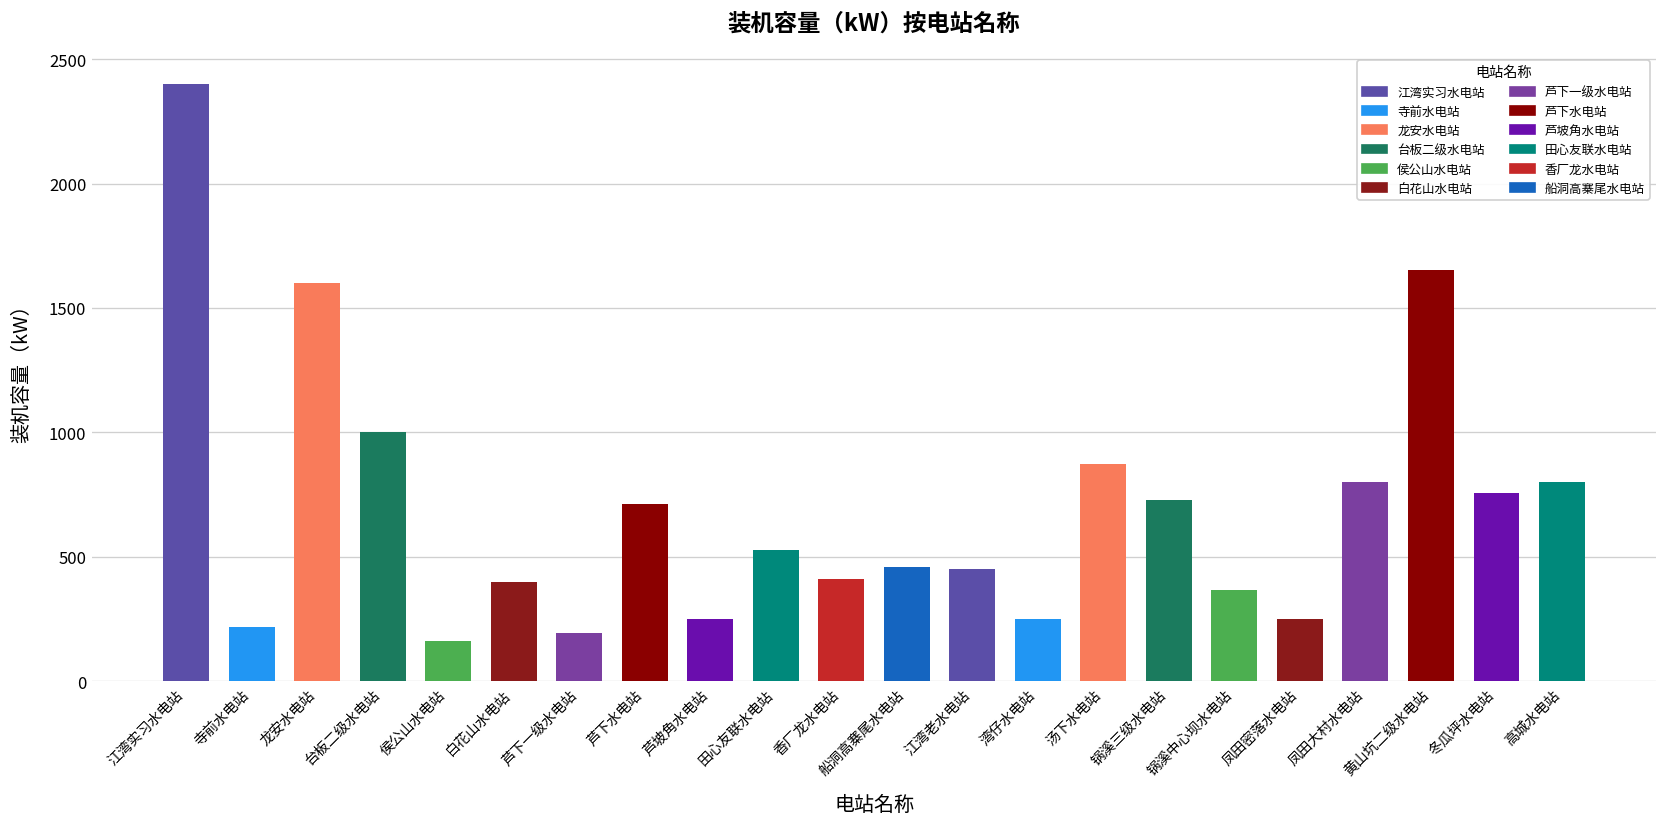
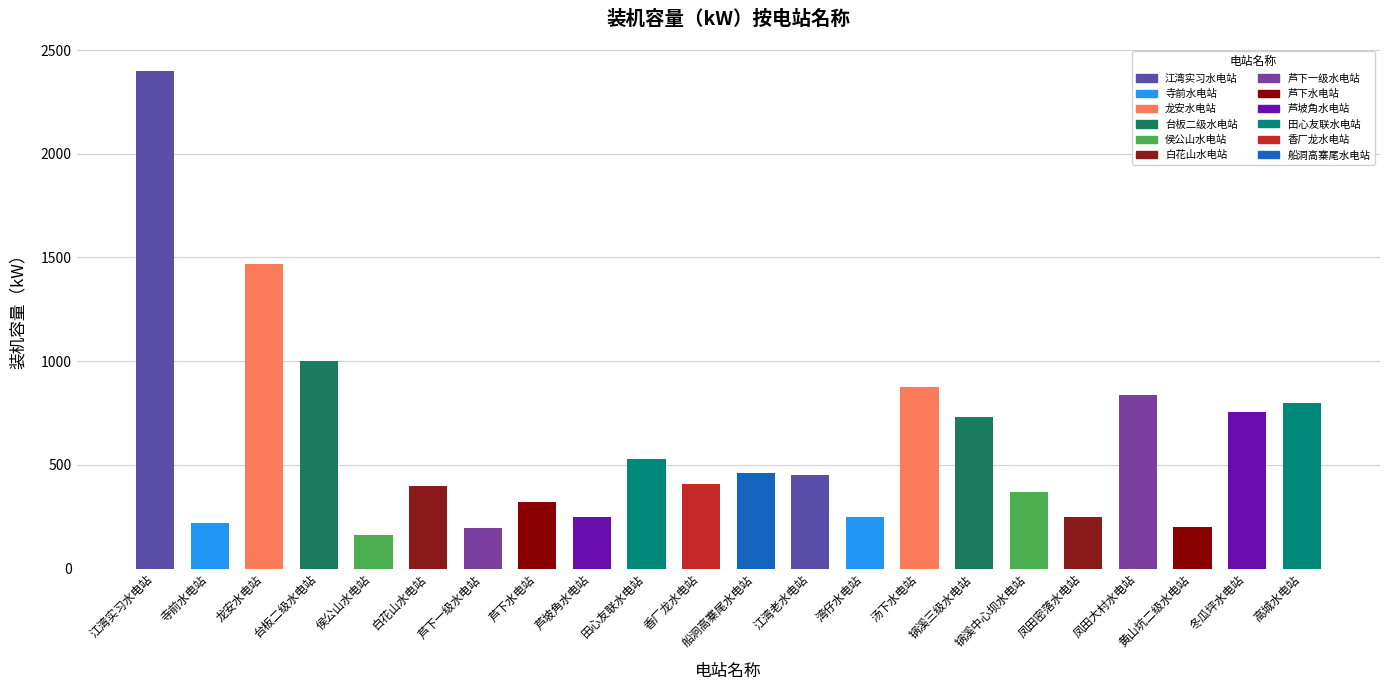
龙安水电站: 1600 -> 1470
芦下水电站: 710 -> 320
凤田大村水电站: 800 -> 840
黄山坑二级水电站: 1650 -> 200
